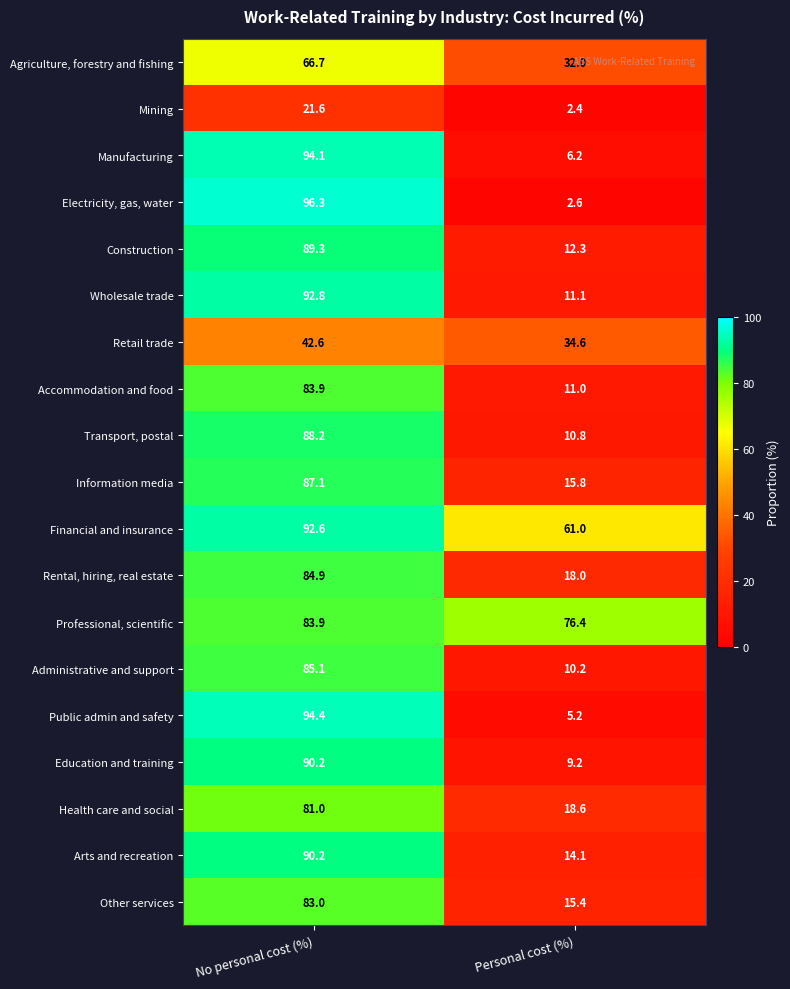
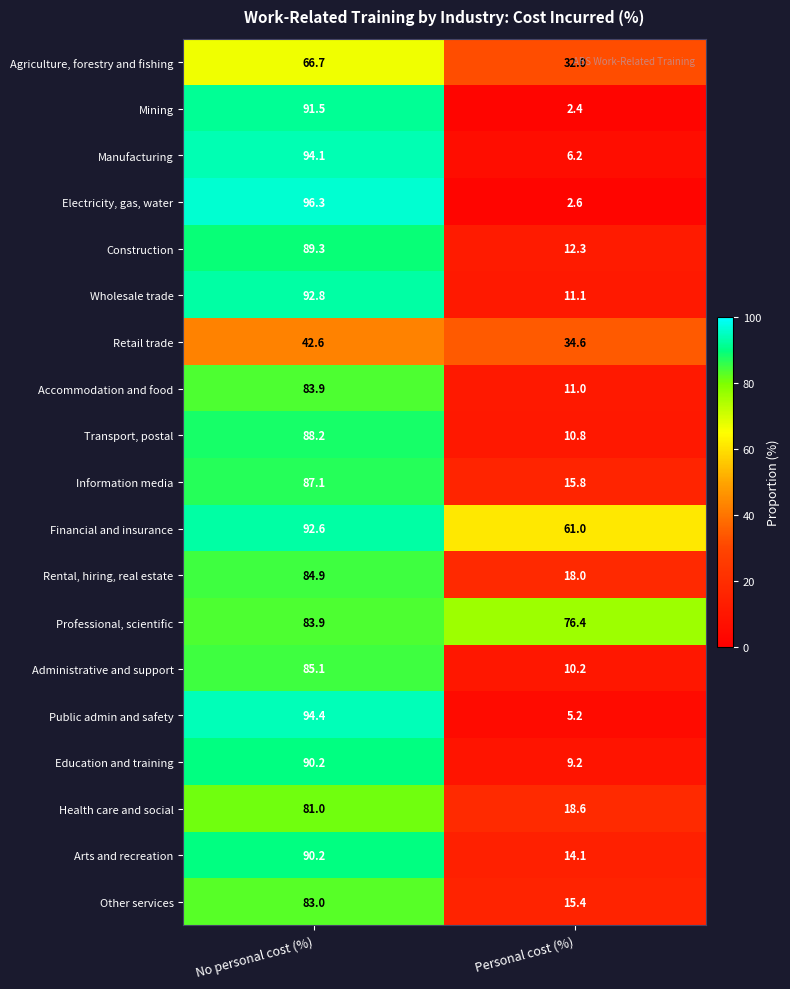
Mining, No personal cost (%): 21.6 -> 91.5
